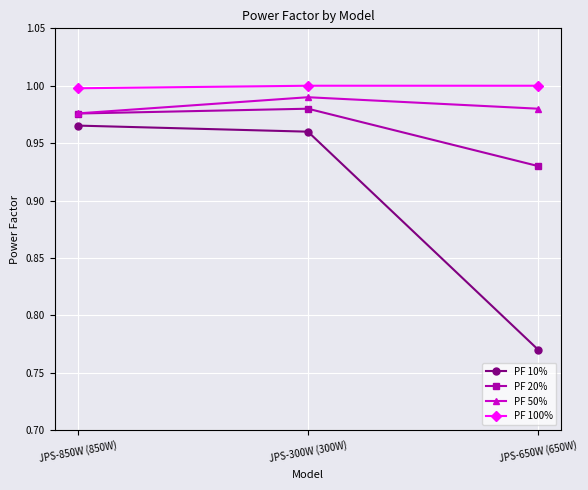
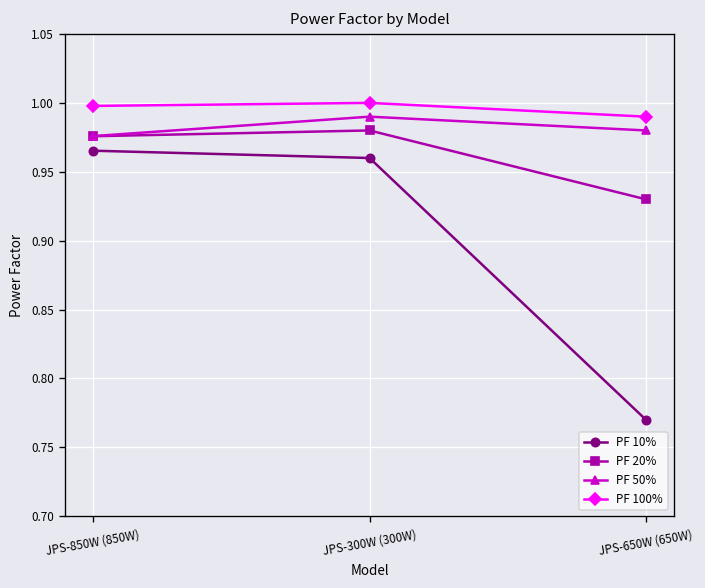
PF 100%, JPS-650W (650W): 1.00 -> 0.99
